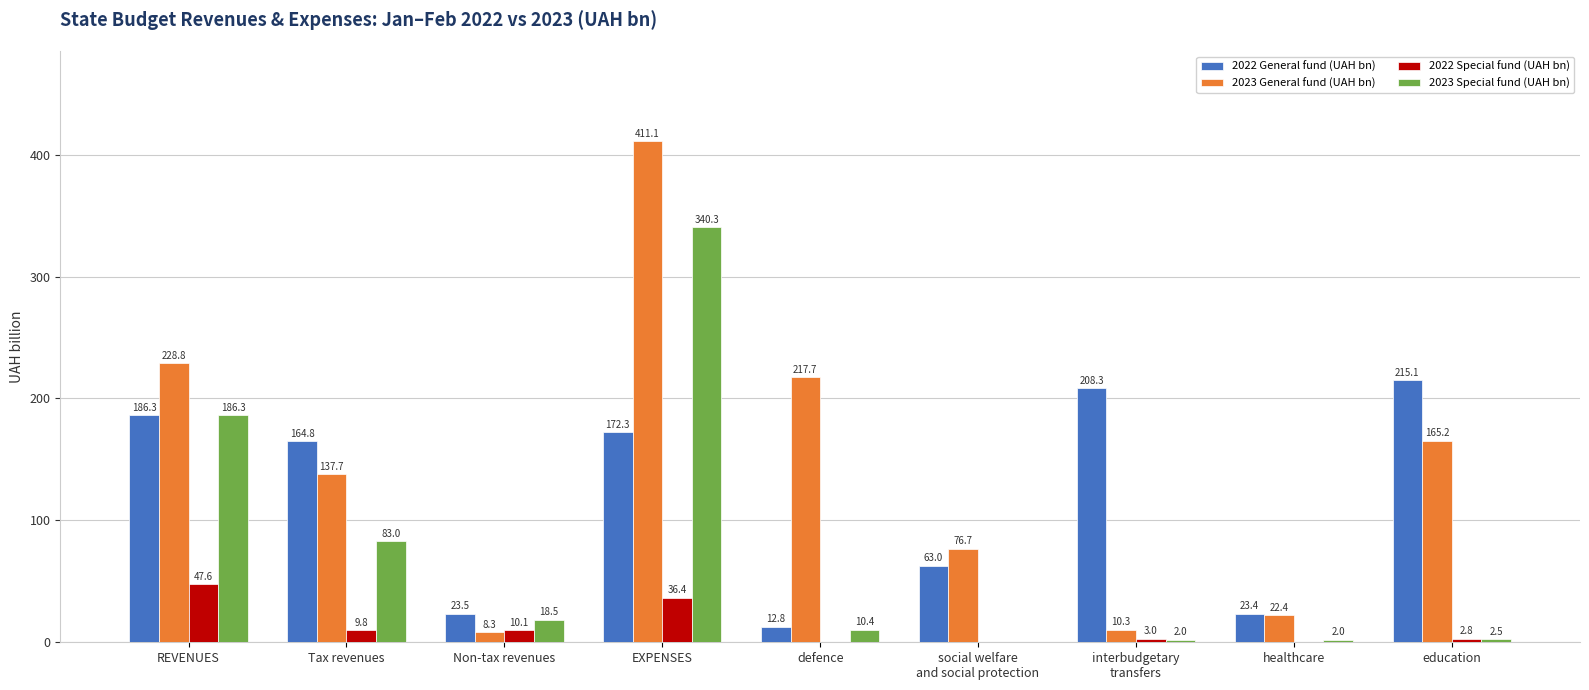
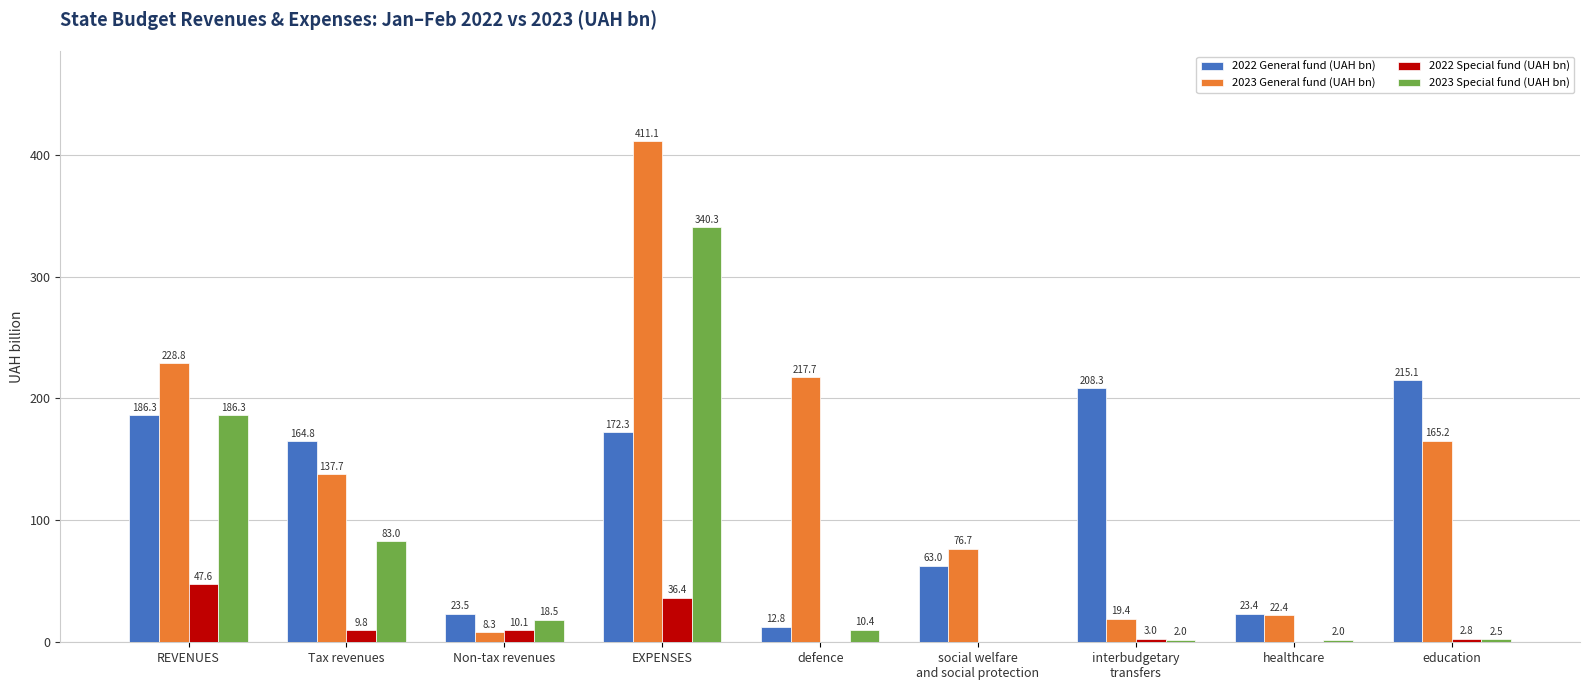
2023 General fund (UAH bn), interbudgetary transfers: 10.3 -> 19.4
